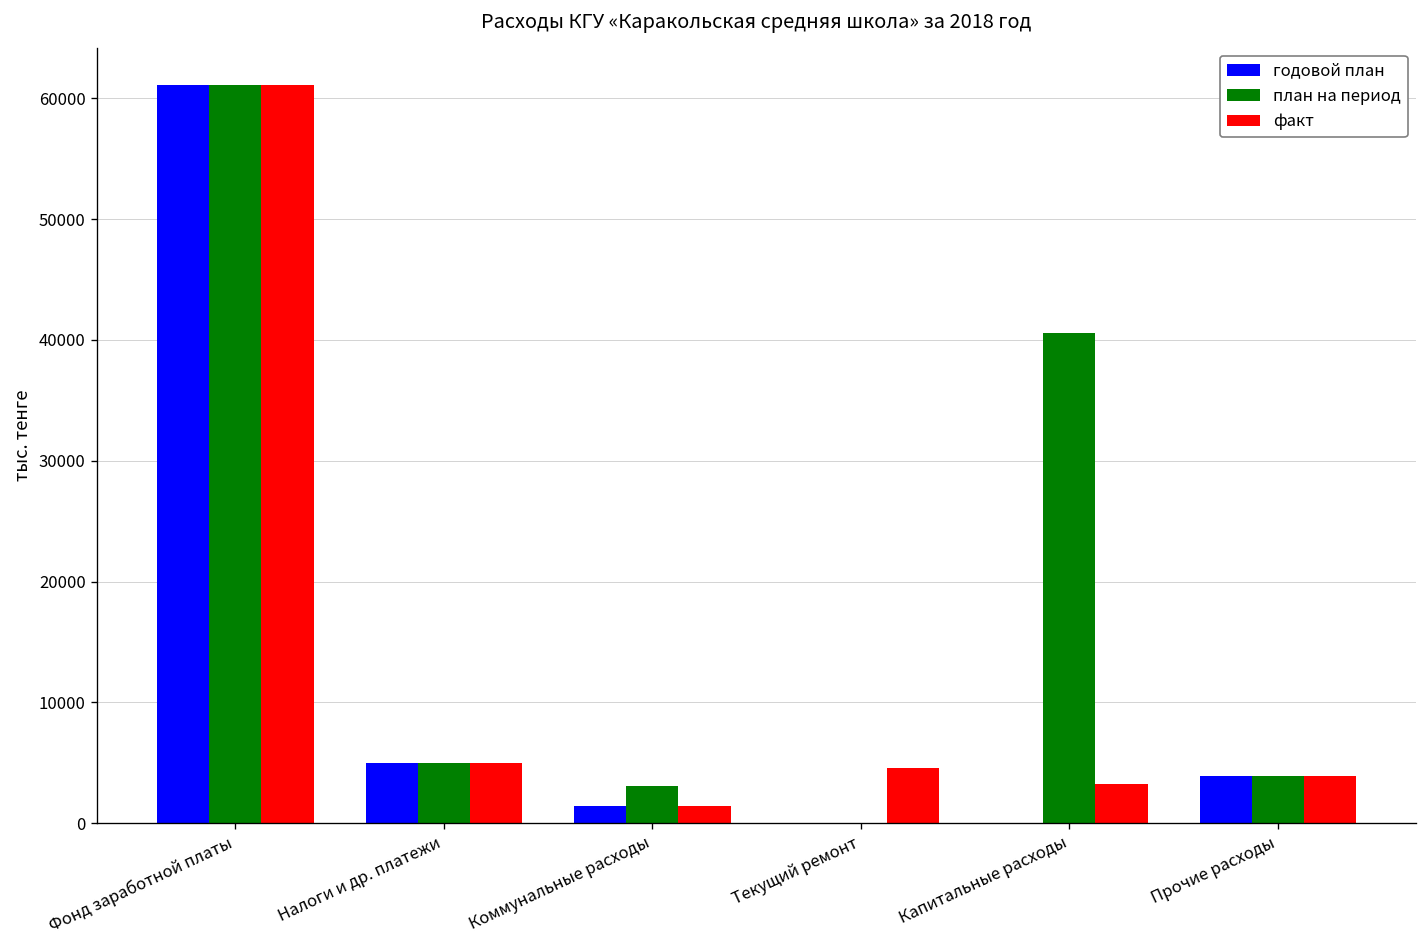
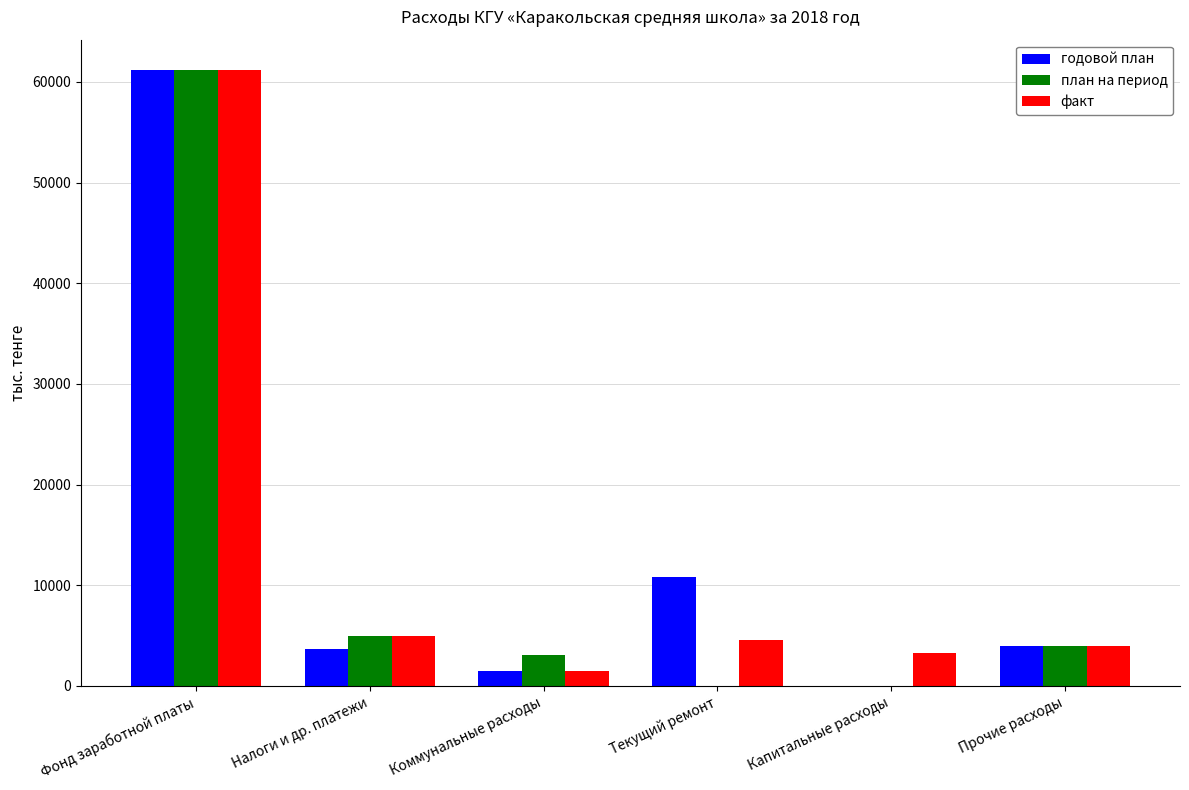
годовой план, Налоги и др. платежи: 5000 -> 3600
годовой план, Текущий ремонт: 0 -> 10800
план на период, Капитальные расходы: 40600 -> 0
